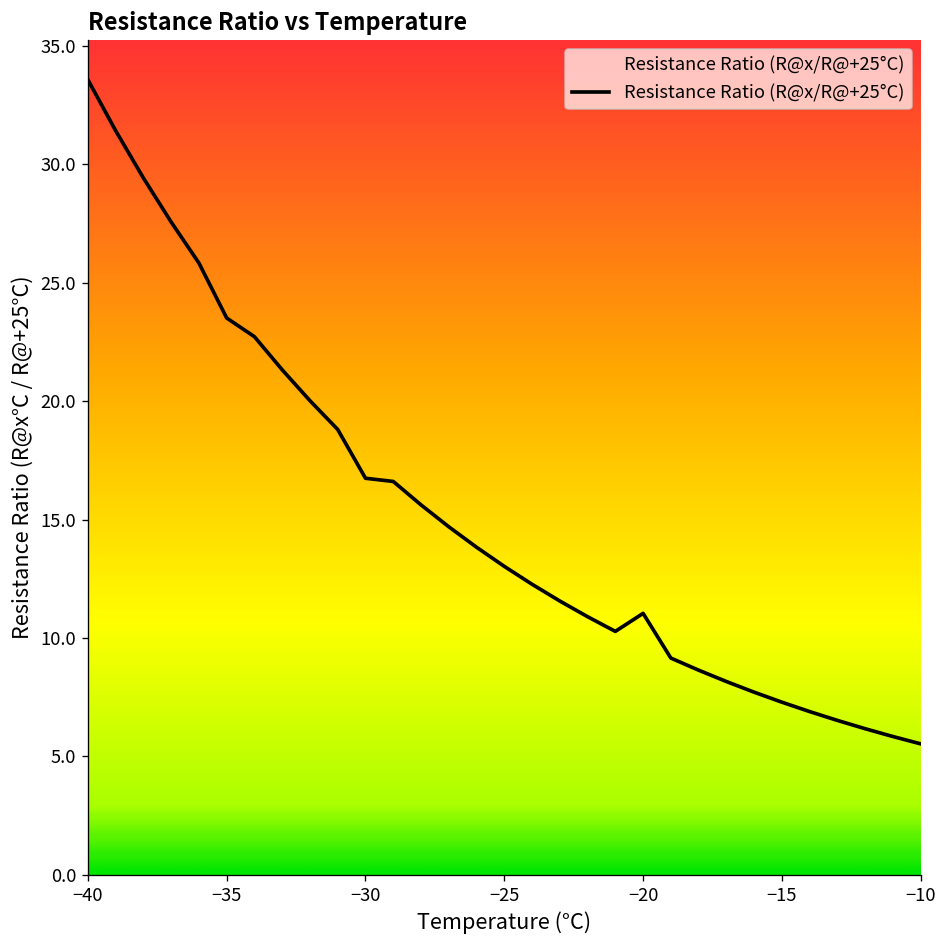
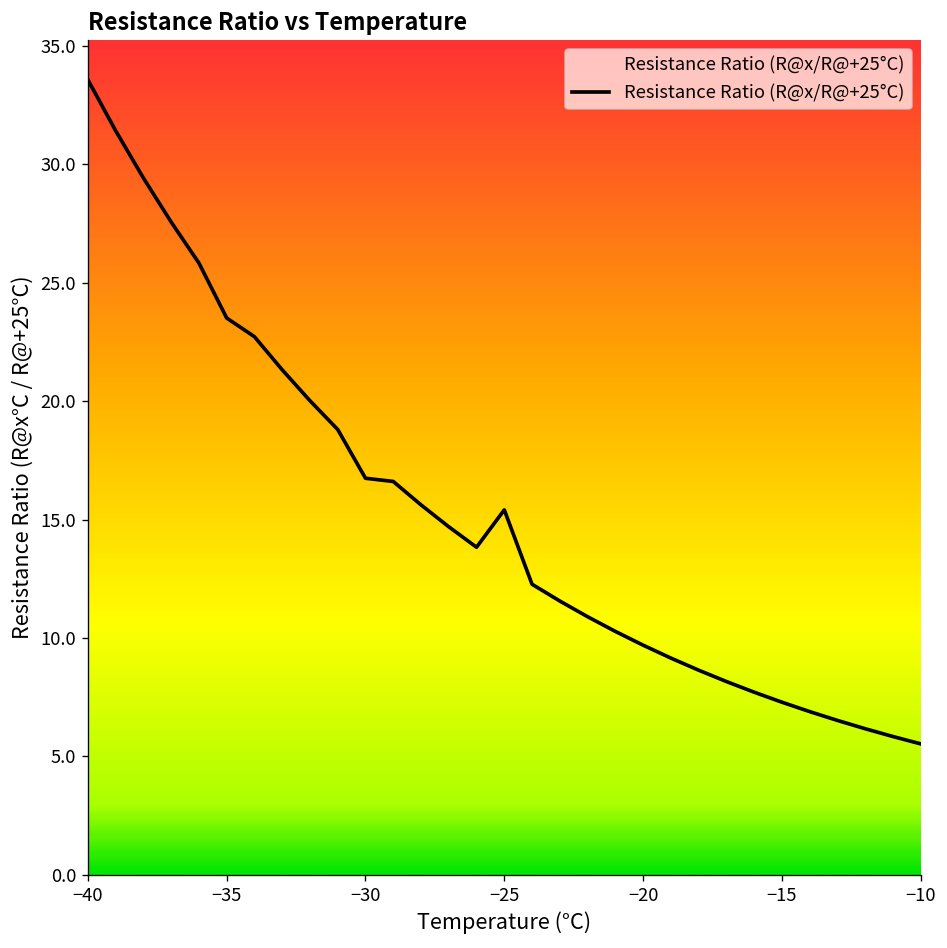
−25: 13.0 -> 15.4
−20: 11.0 -> 9.7
